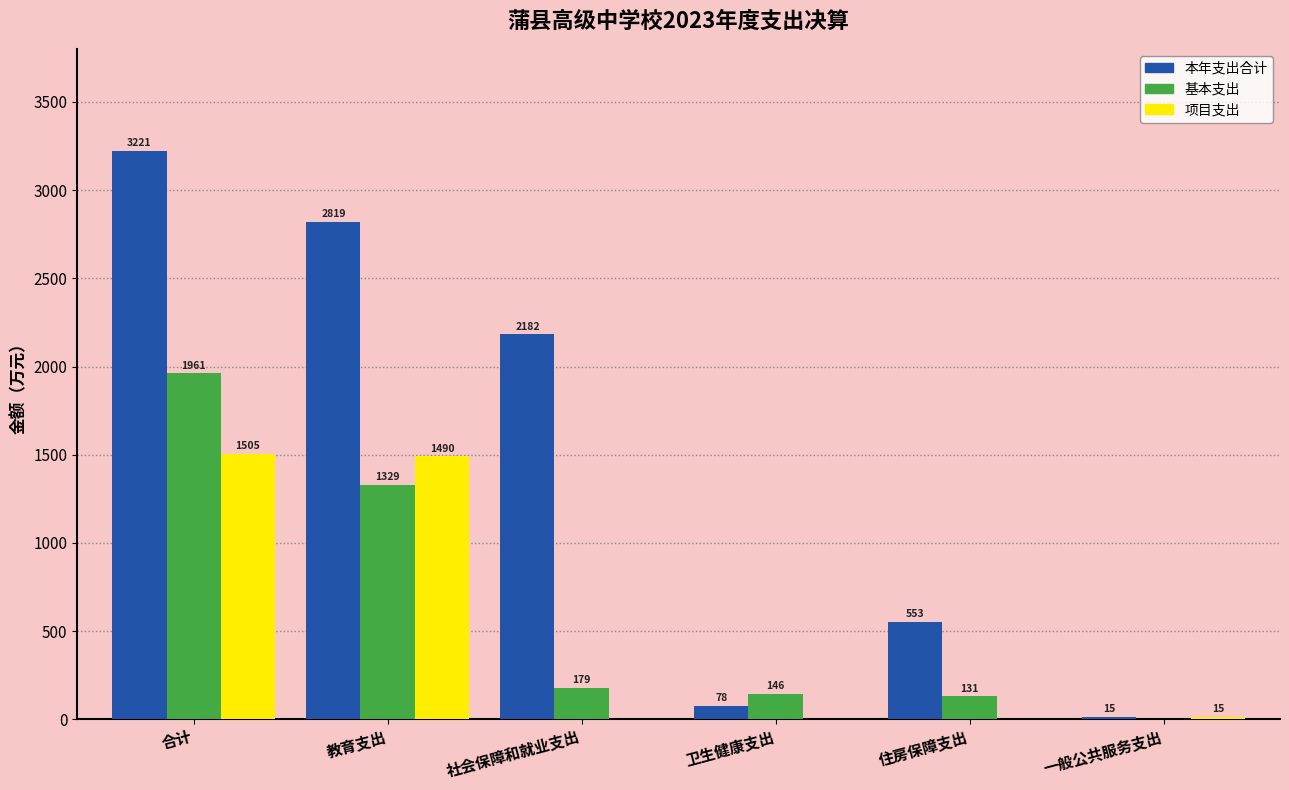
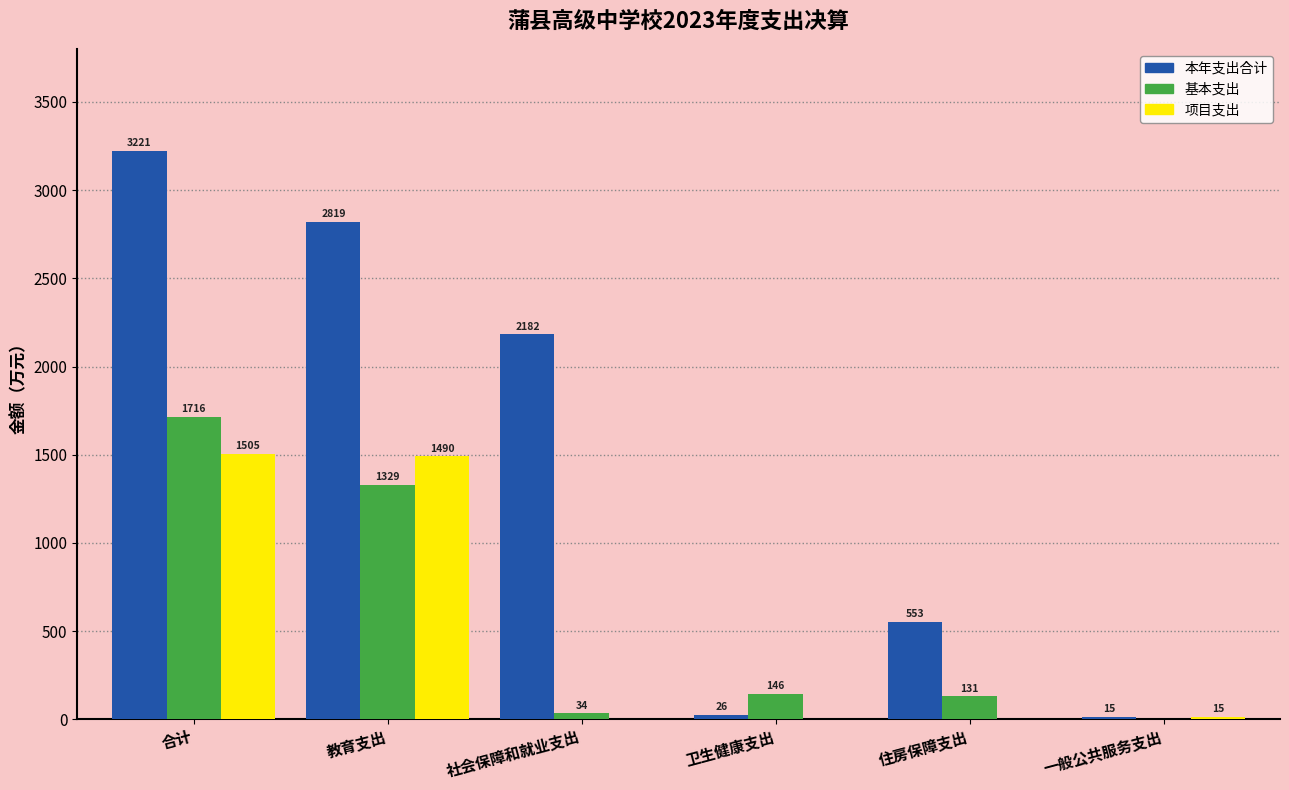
基本支出, 合计: 1961 -> 1716
基本支出, 社会保障和就业支出: 179 -> 34
本年支出合计, 卫生健康支出: 78 -> 26
